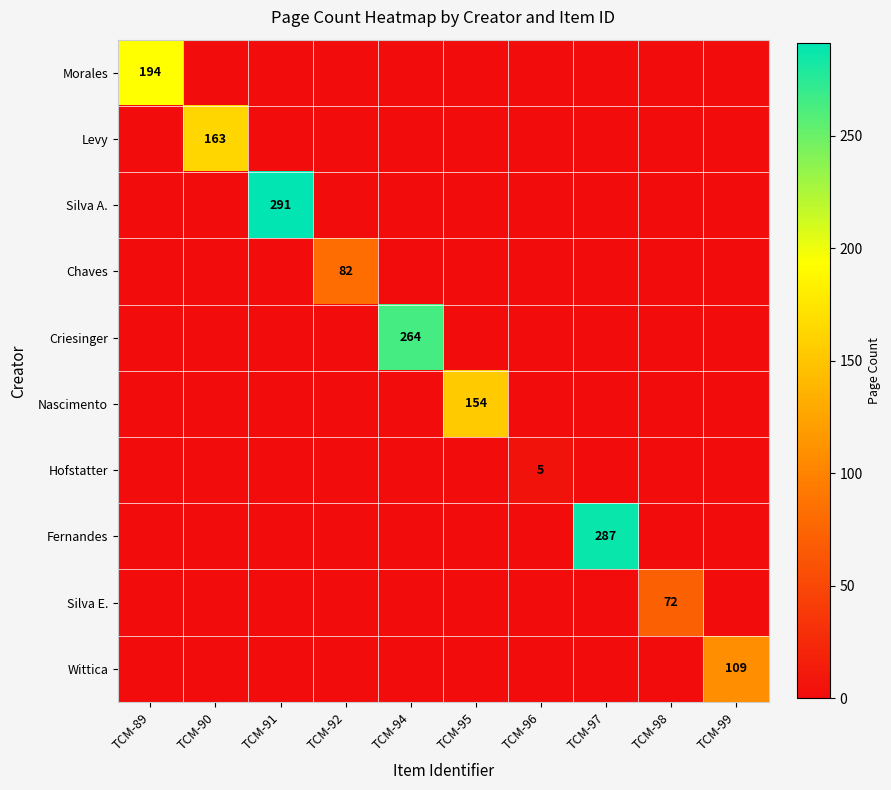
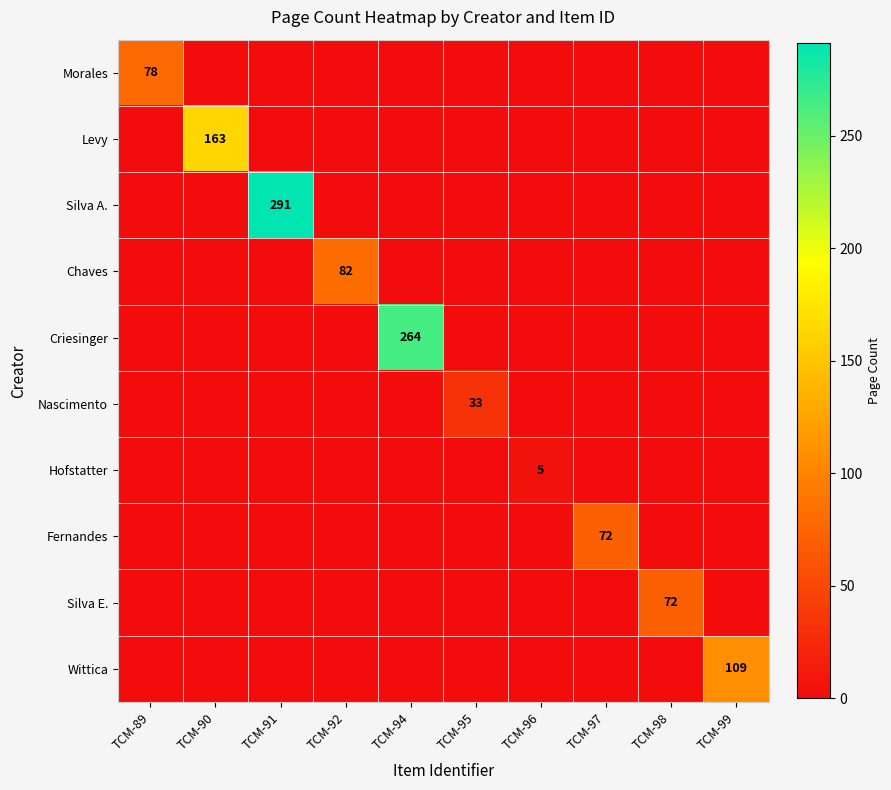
Morales, TCM-89: 194 -> 78
Nascimento, TCM-95: 154 -> 33
Fernandes, TCM-97: 287 -> 72
